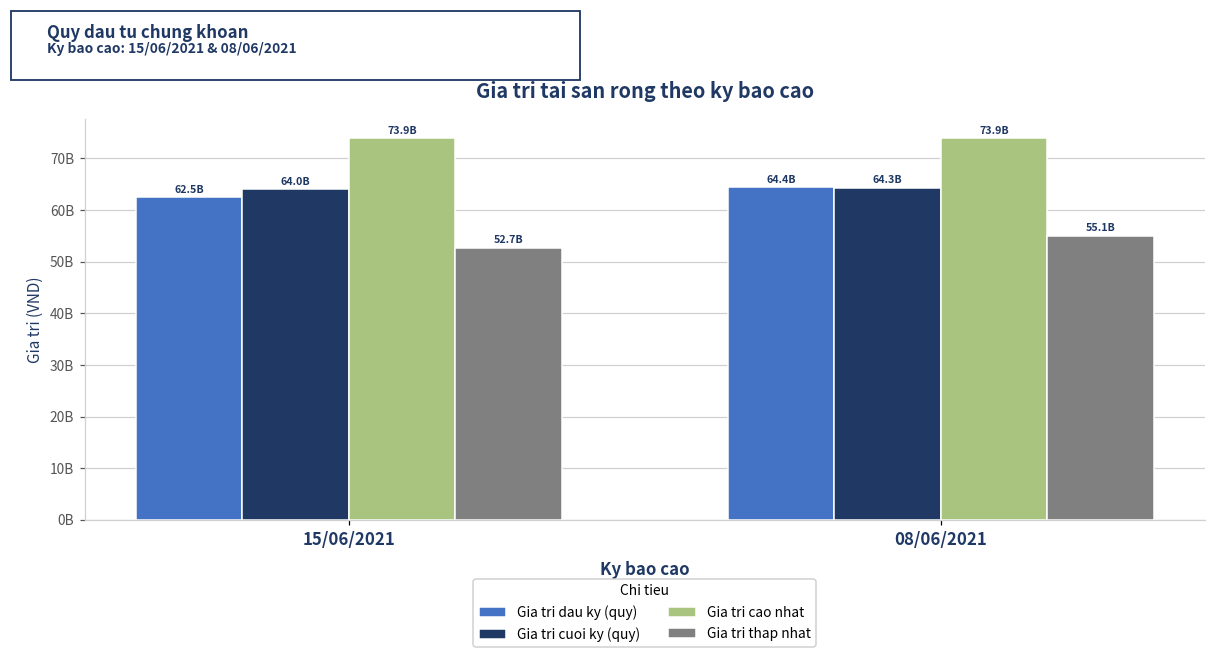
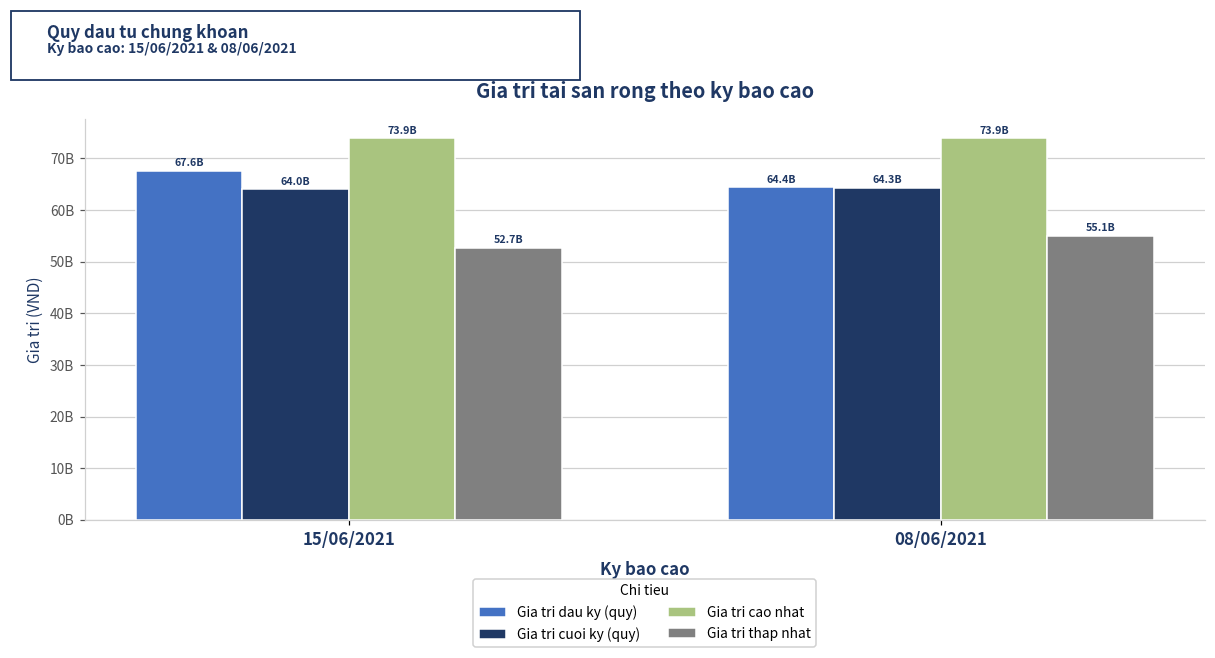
Gia tri dau ky (quy), 15/06/2021: 62.5B -> 67.6B
